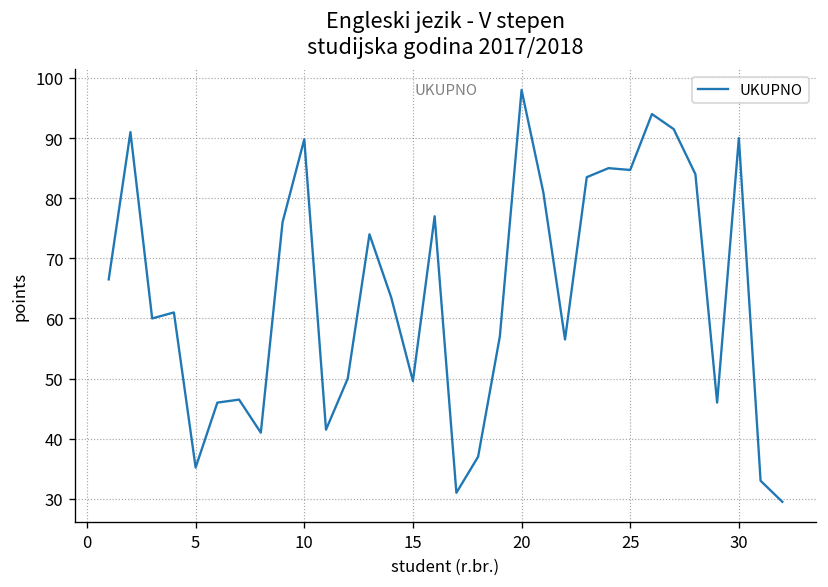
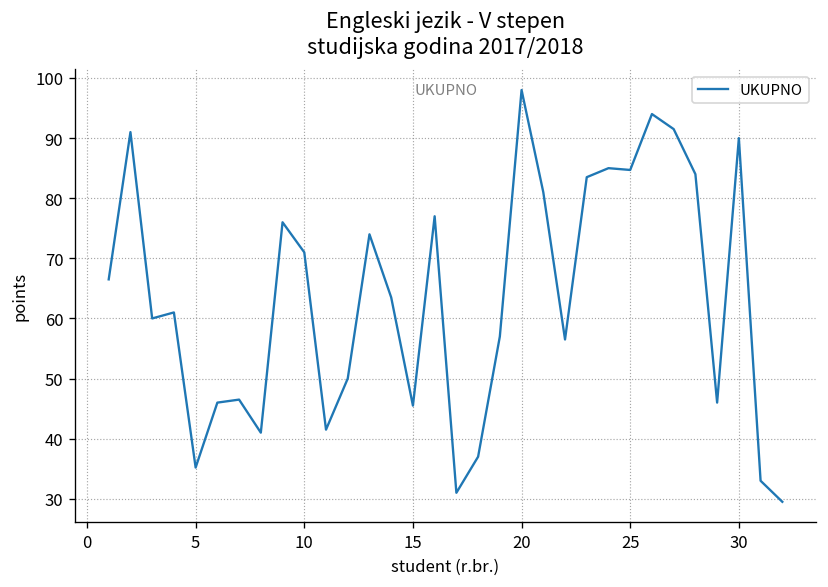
10: 90 -> 71
15: 50 -> 46
